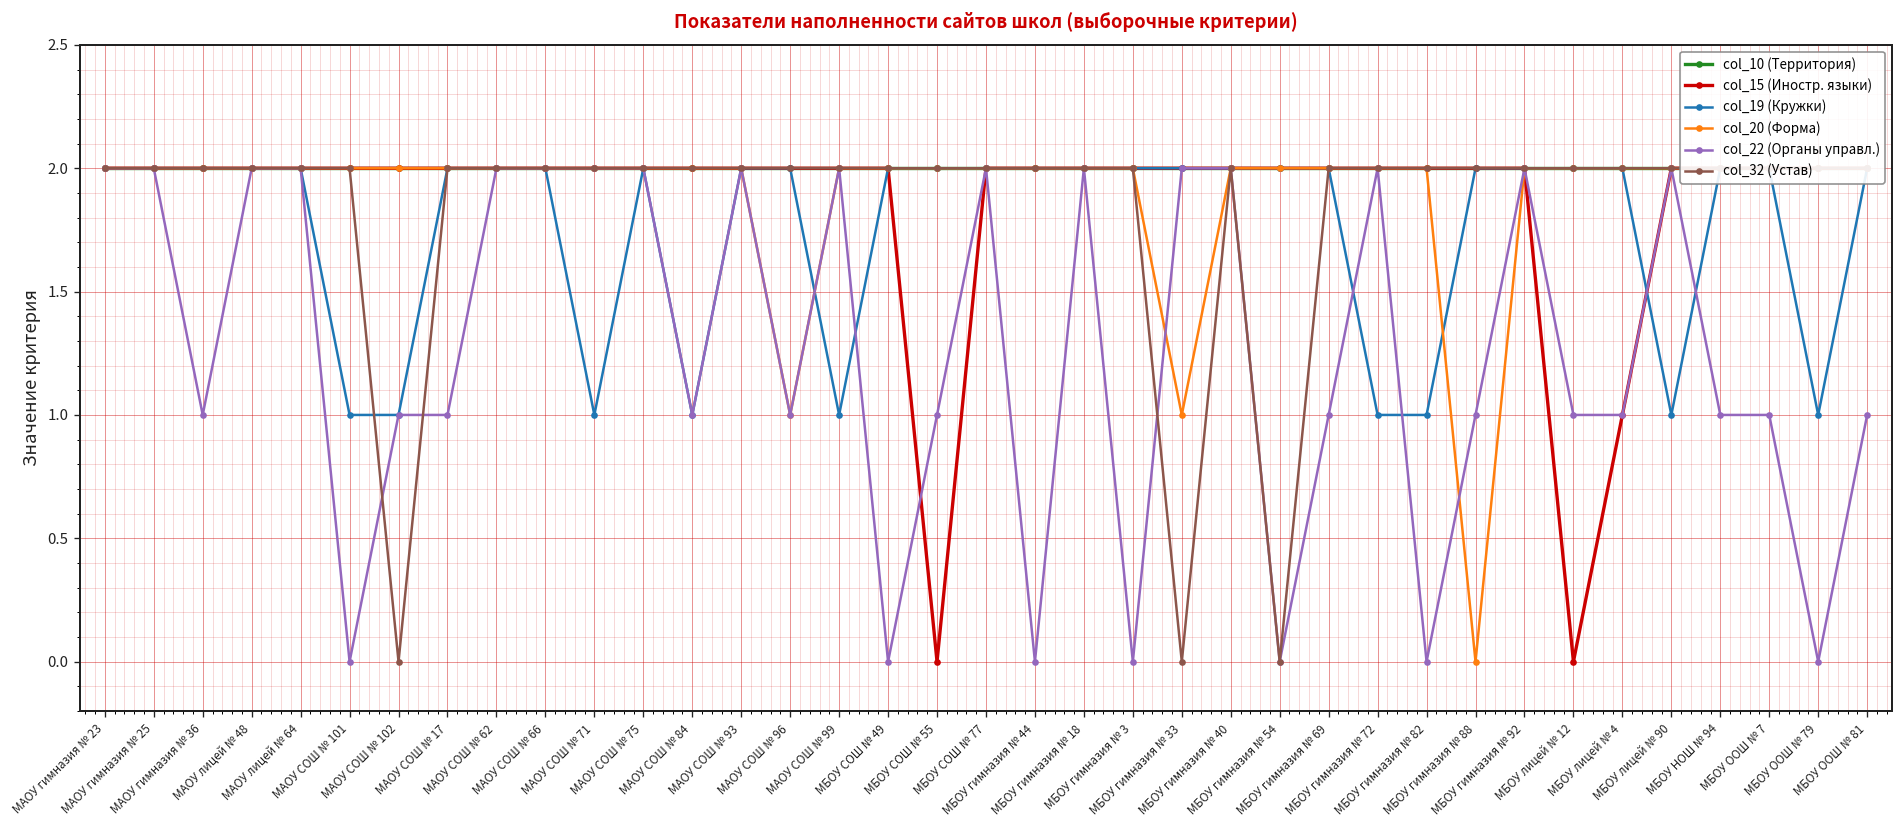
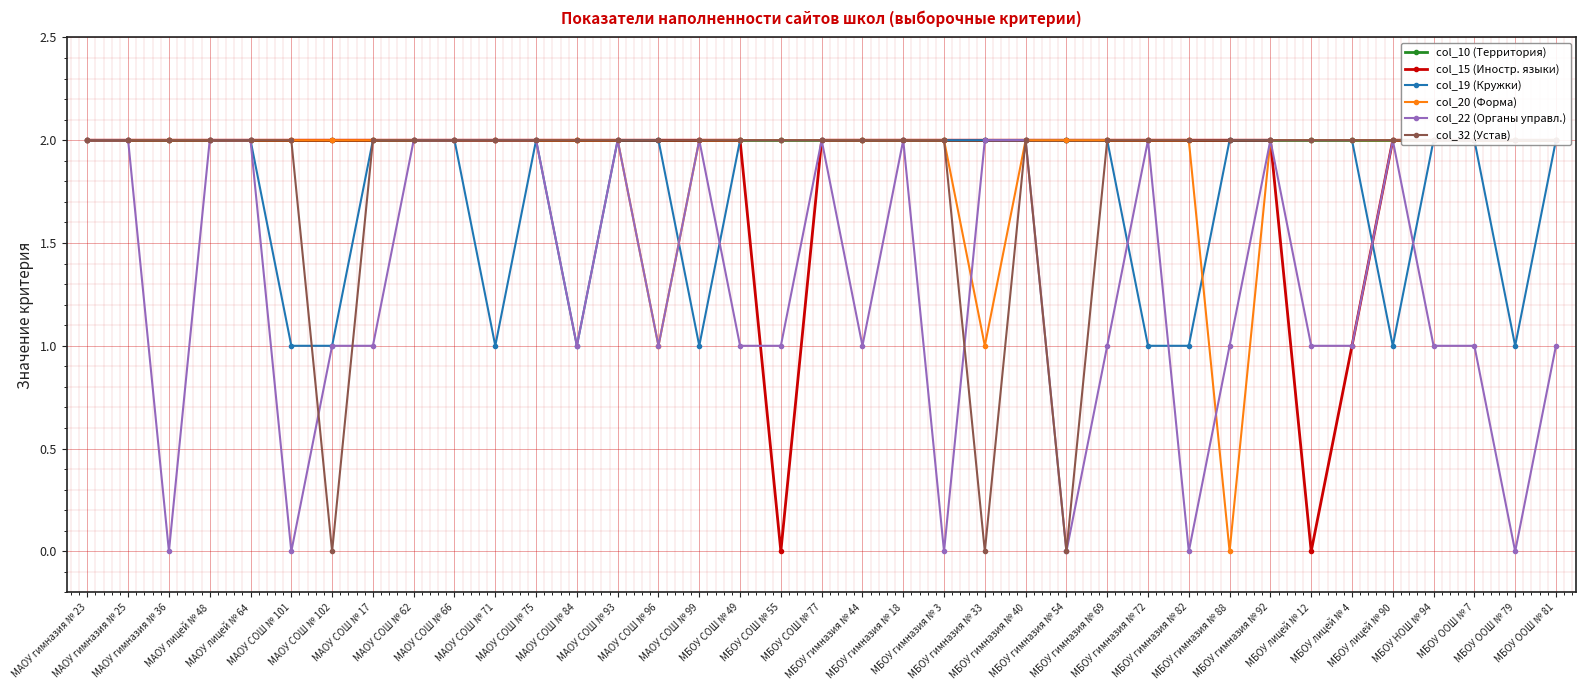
col_22 (Органы управл.), МАОУ гимназия № 36: 1 -> 0
col_22 (Органы управл.), МБОУ СОШ № 49: 0 -> 1
col_22 (Органы управл.), МБОУ гимназия № 44: 0 -> 1
